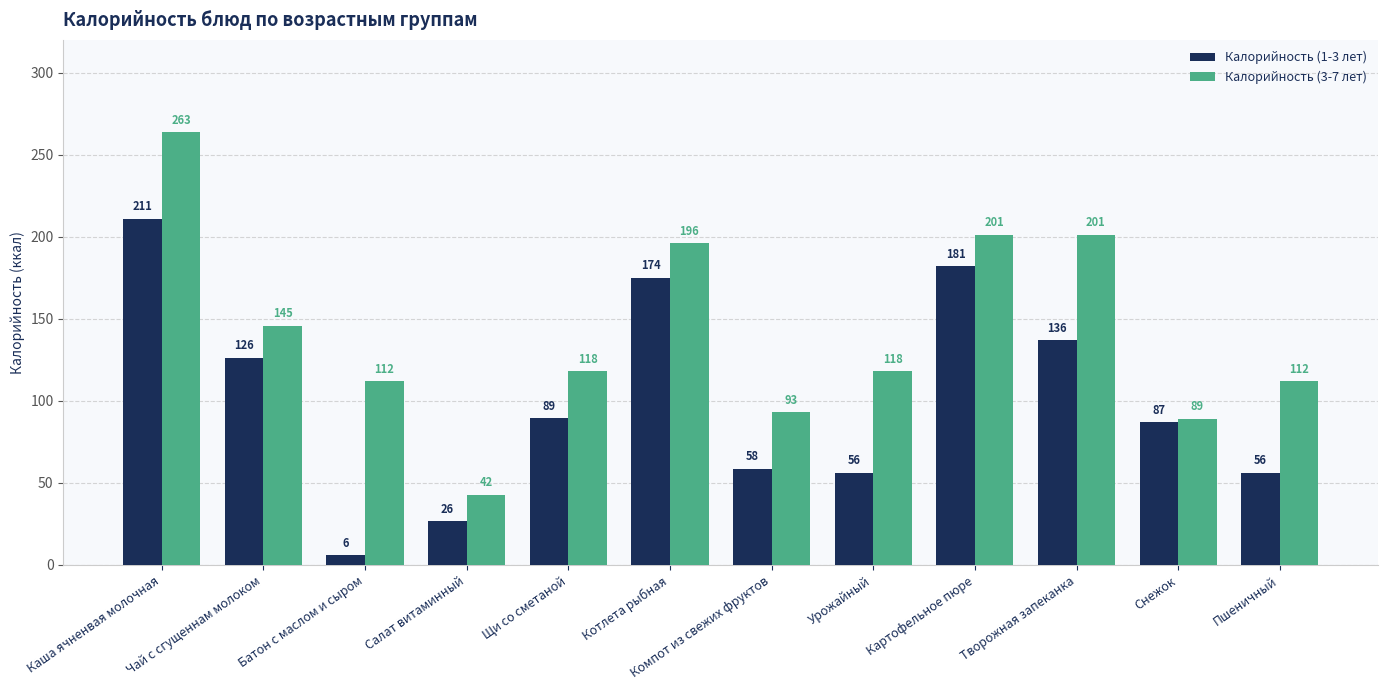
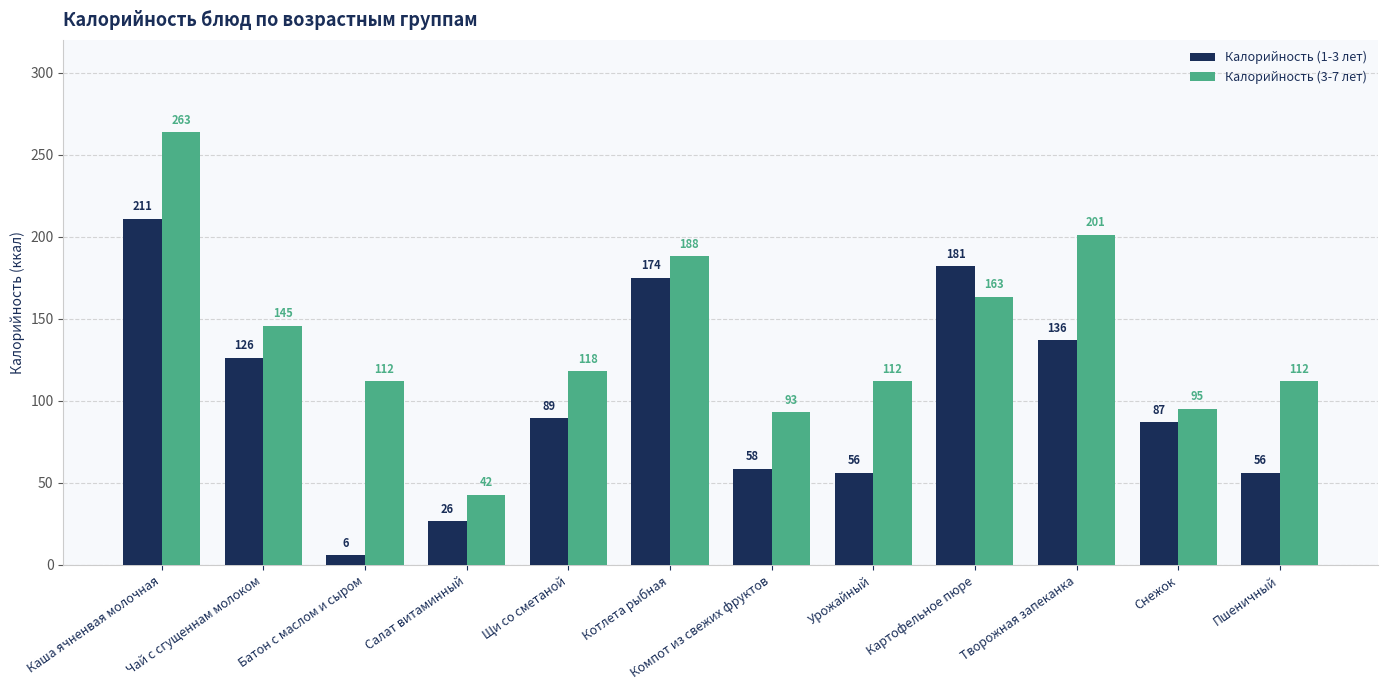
Калорийность (3-7 лет), Котлета рыбная: 196 -> 188
Калорийность (3-7 лет), Урожайный: 118 -> 112
Калорийность (3-7 лет), Картофельное пюре: 201 -> 163
Калорийность (3-7 лет), Снежок: 89 -> 95
